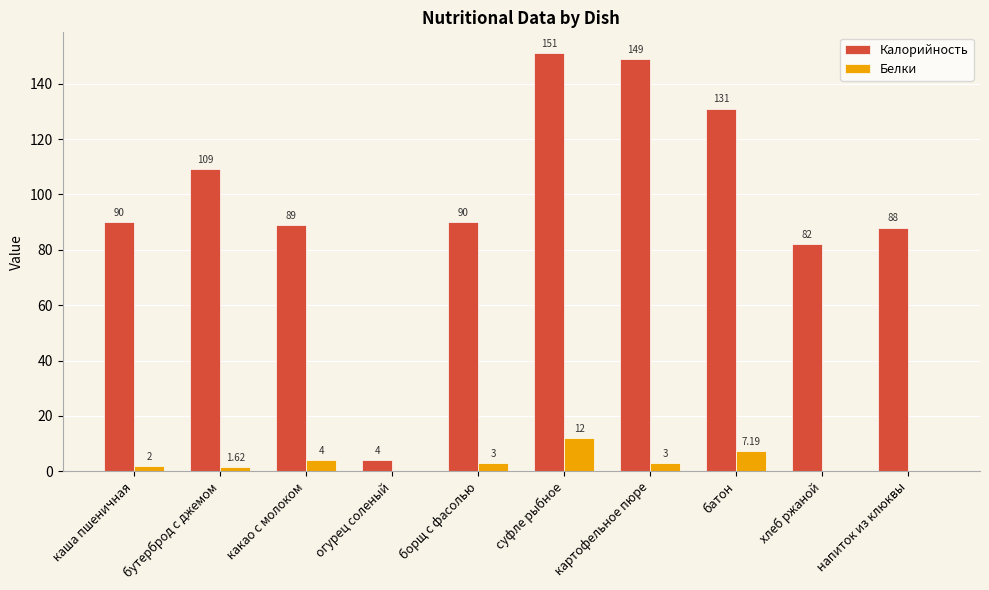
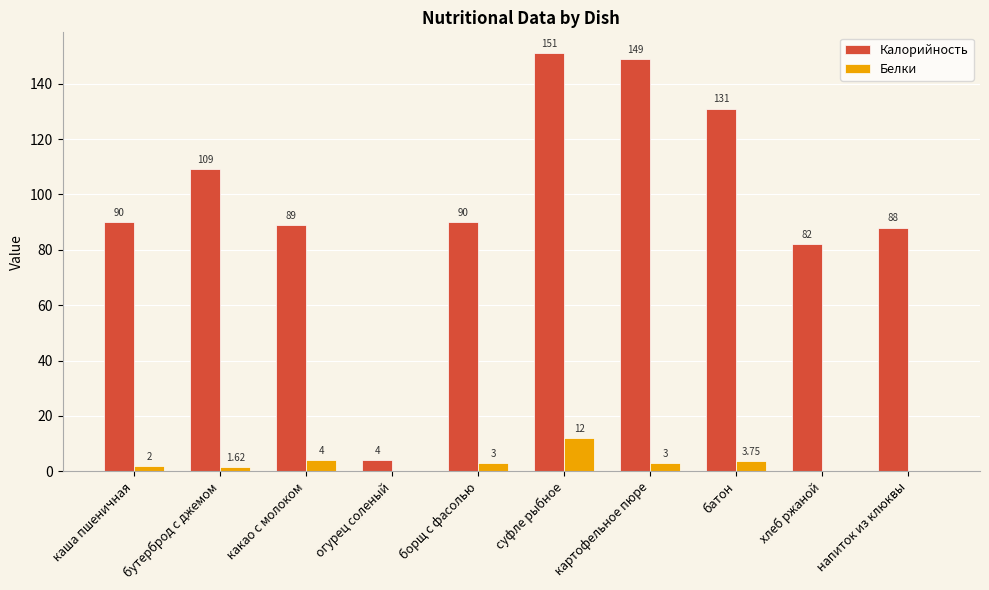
Белки, батон: 7.19 -> 3.75
